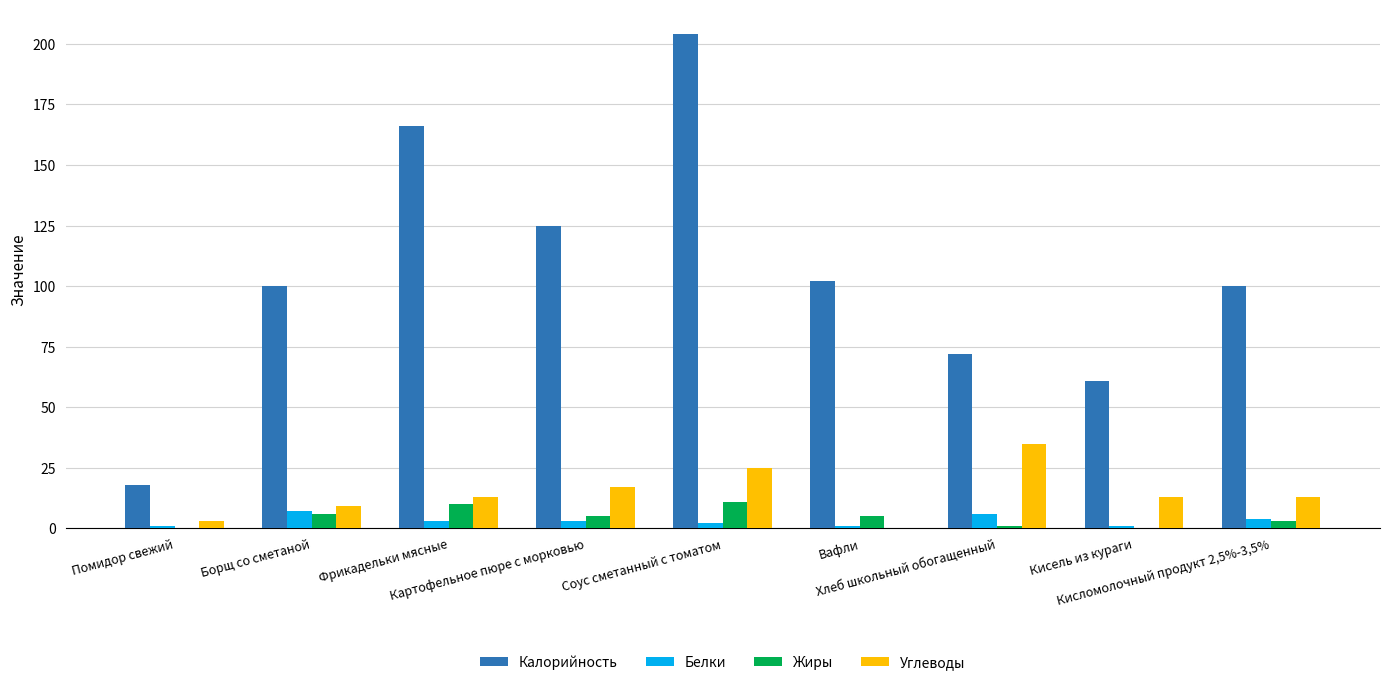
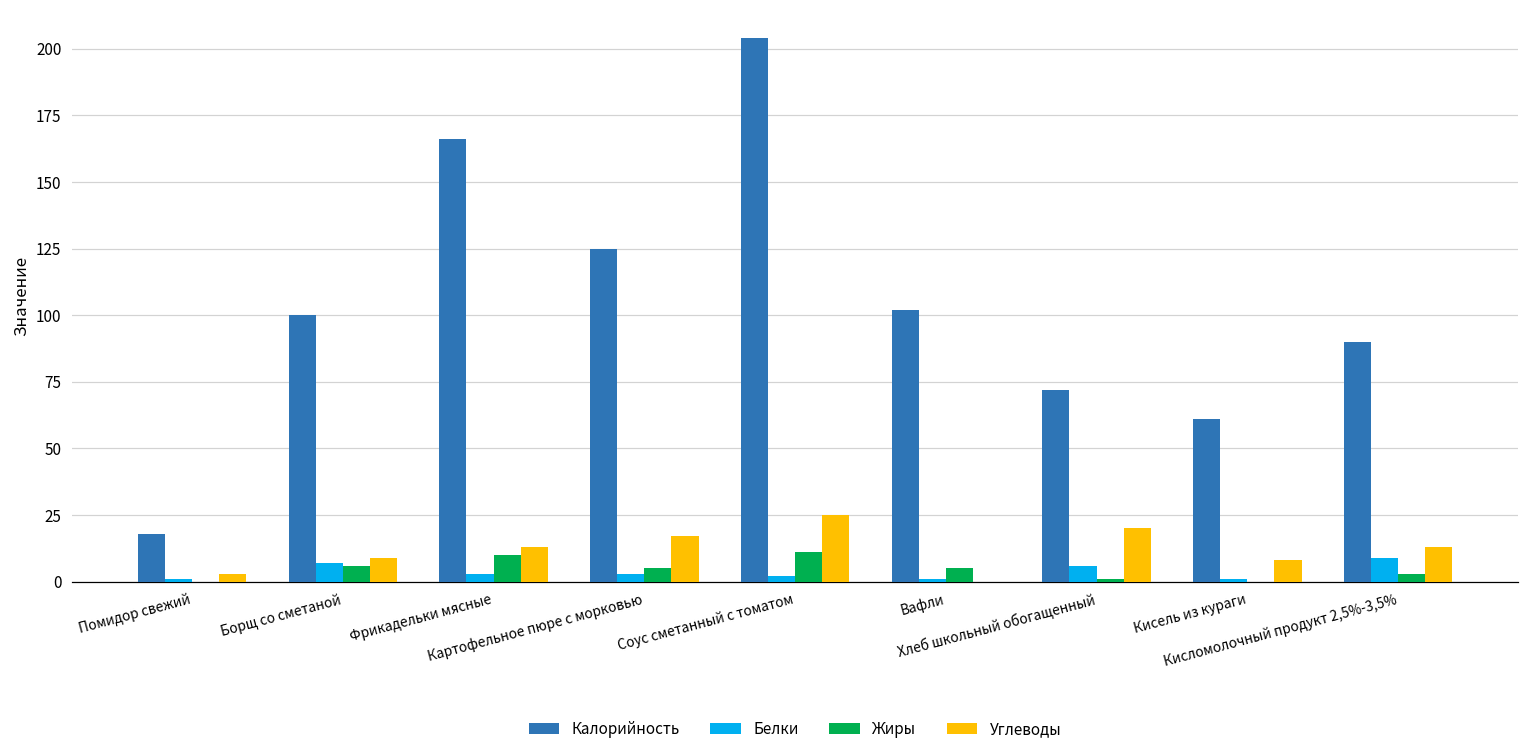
Углеводы, Хлеб школьный обогащенный: 35 -> 20
Углеводы, Кисель из кураги: 13 -> 8
Калорийность, Кисломолочный продукт 2,5%-3,5%: 100 -> 90
Белки, Кисломолочный продукт 2,5%-3,5%: 4 -> 9
